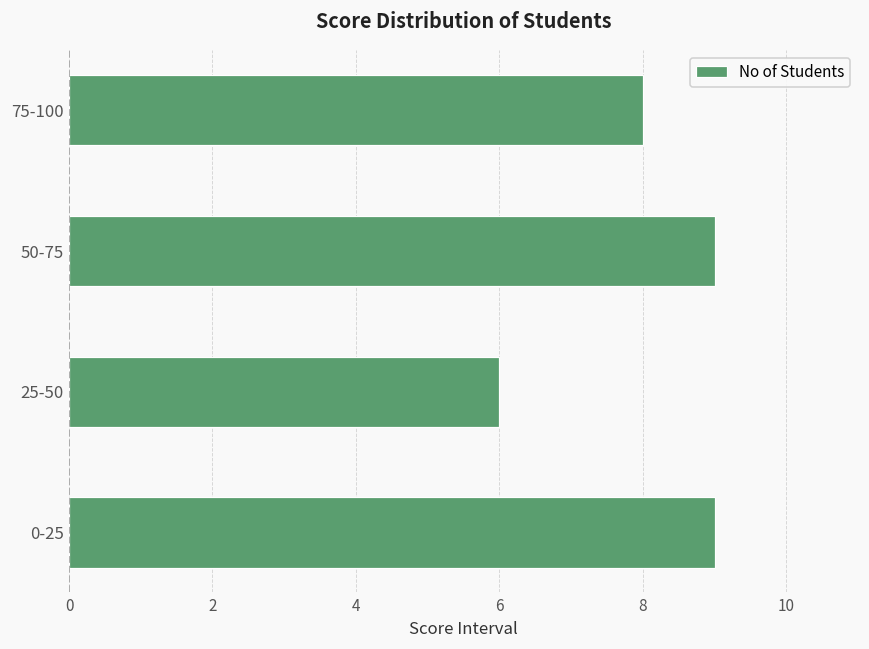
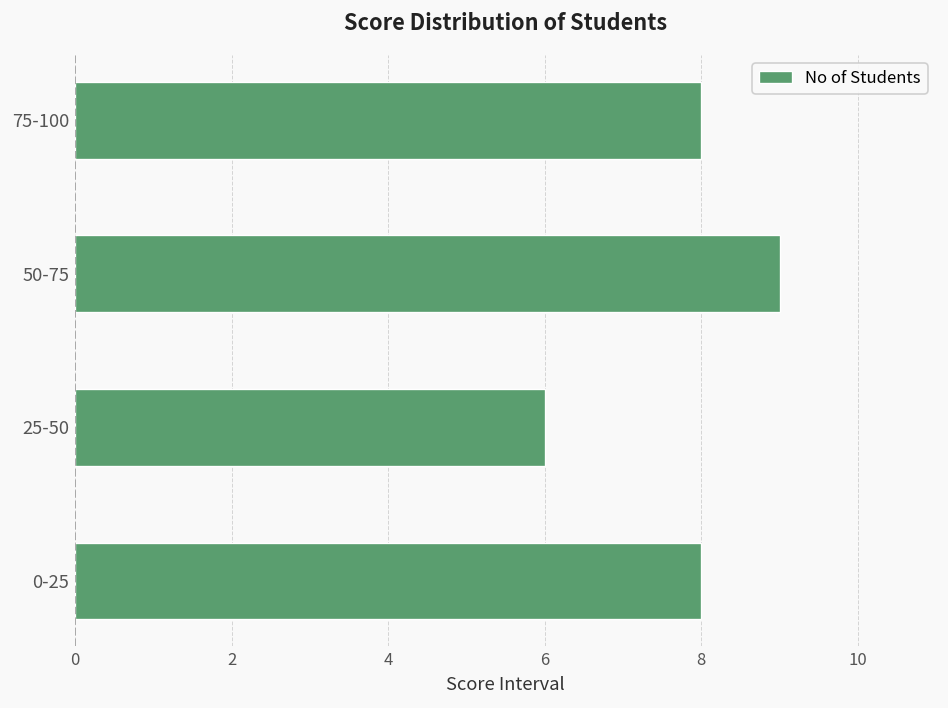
0-25: 9 -> 8
